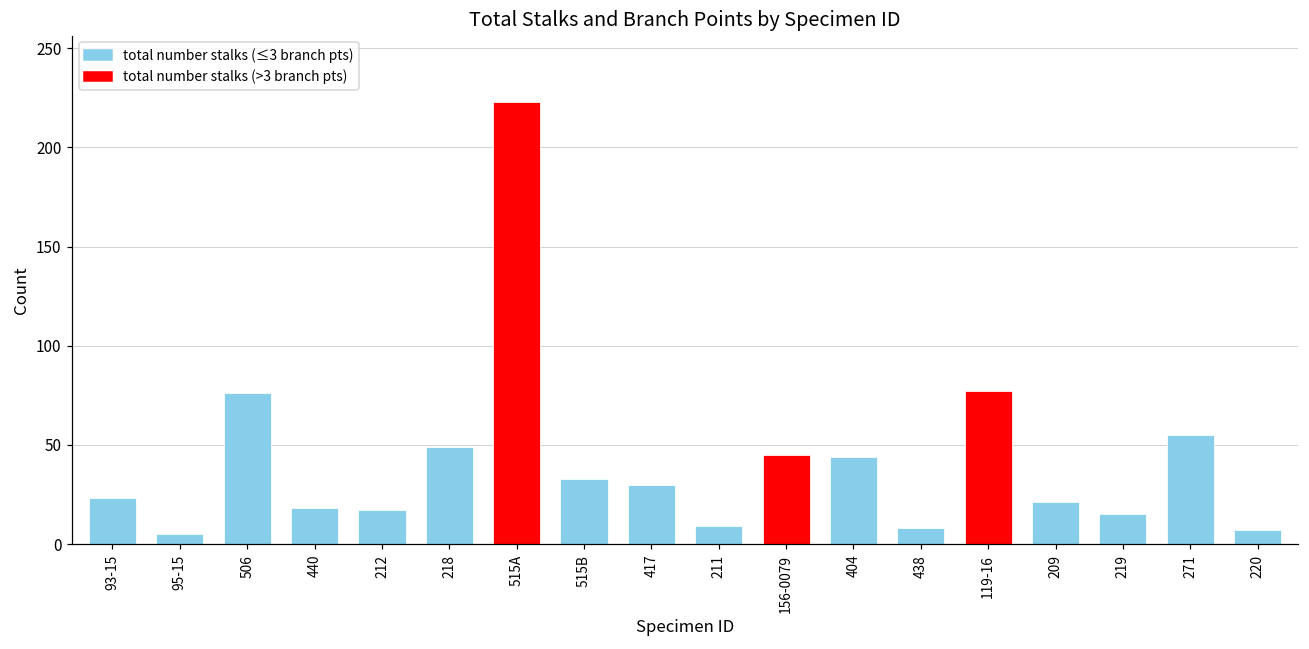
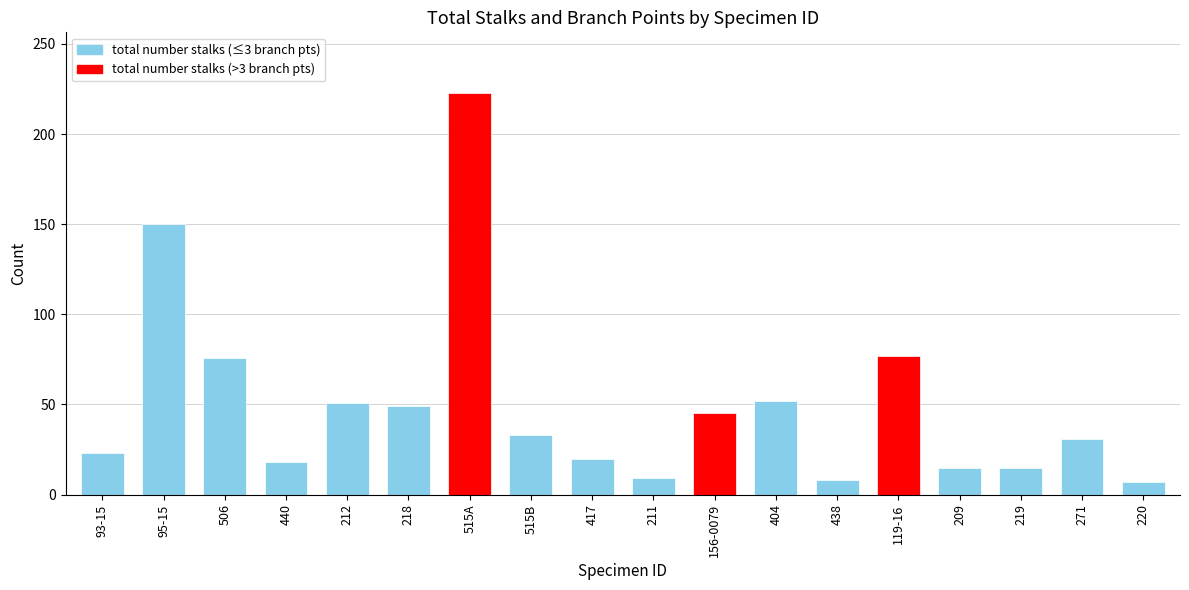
95-15: 5 -> 150
212: 17 -> 51
417: 30 -> 20
404: 44 -> 52
209: 21 -> 15
271: 55 -> 31
